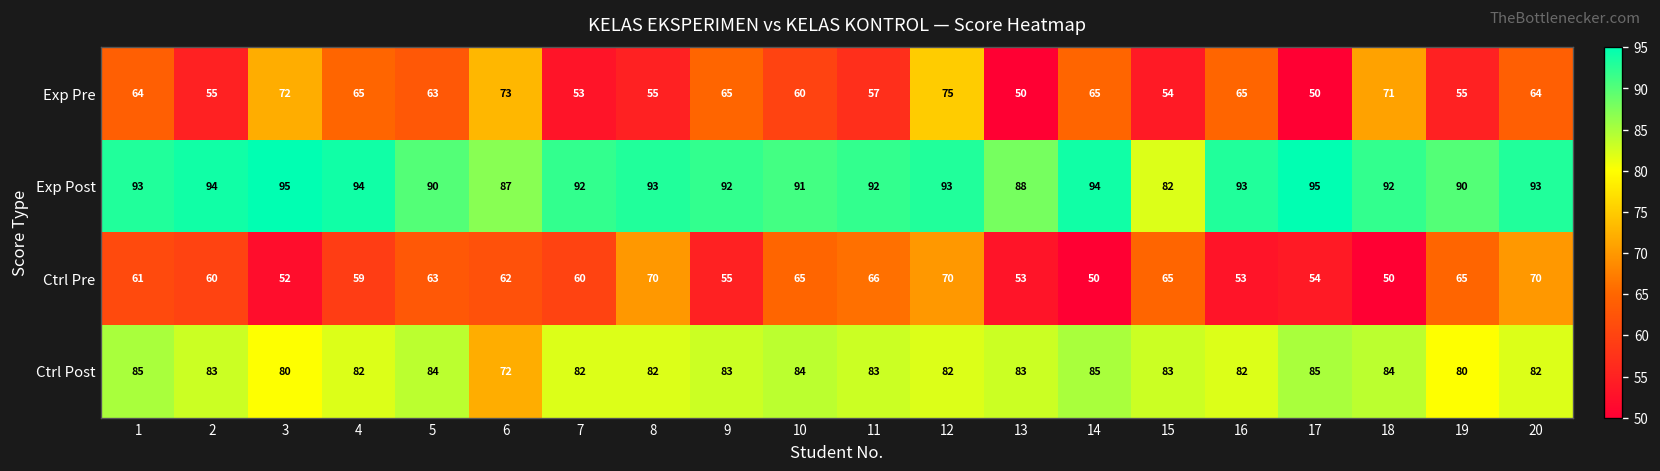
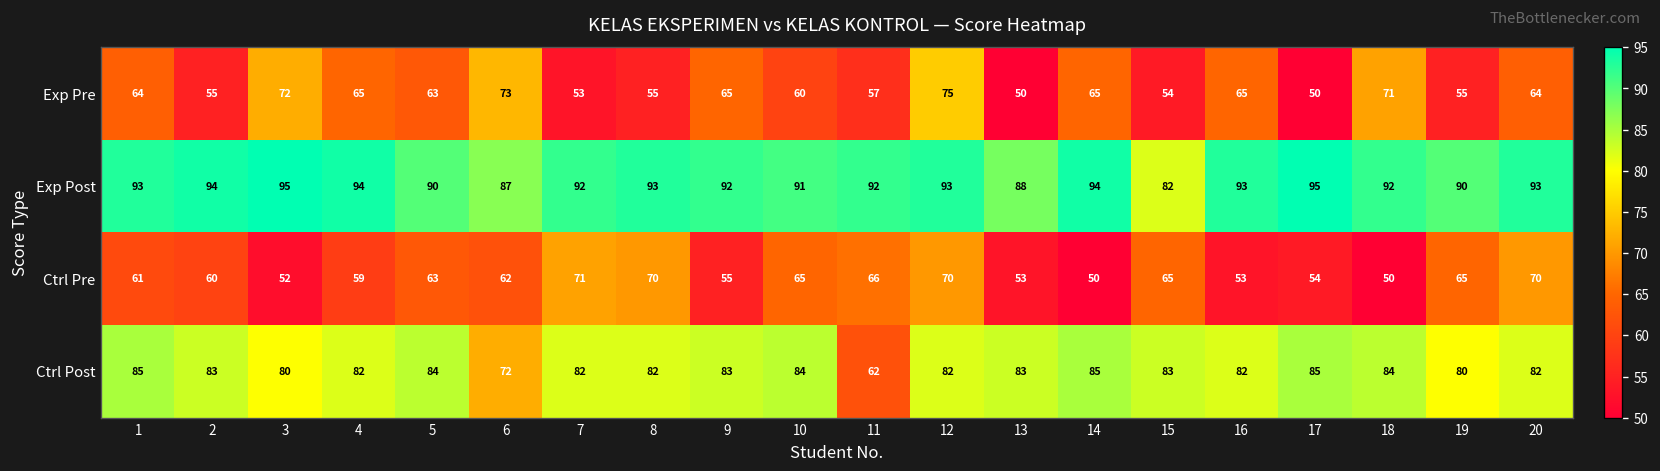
Ctrl Pre, 7: 60 -> 71
Ctrl Post, 11: 83 -> 62
